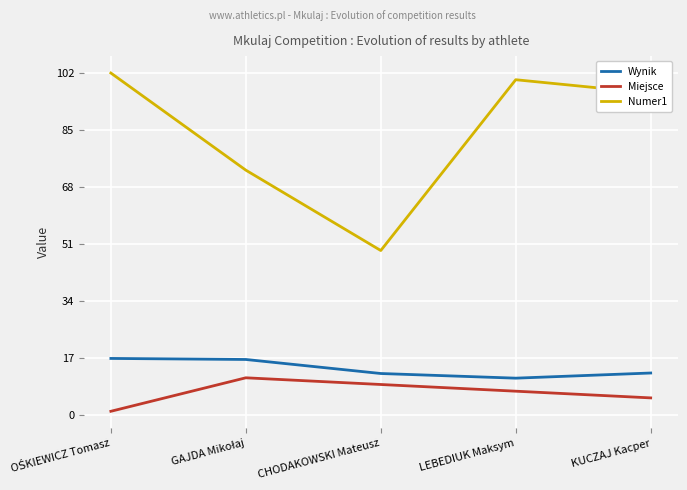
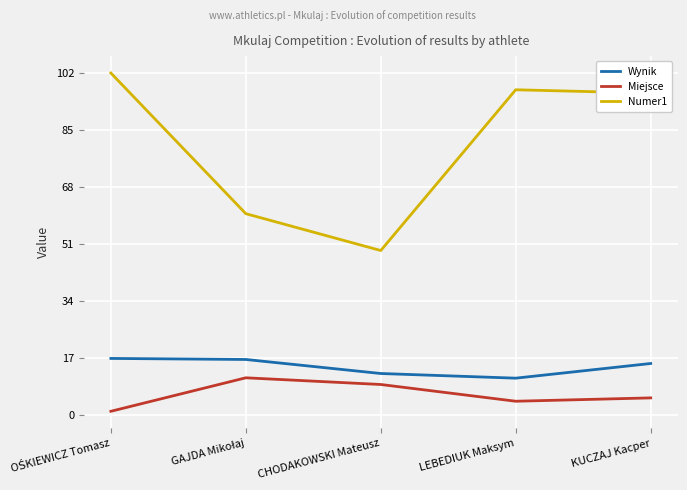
Numer1, GAJDA Mikołaj: 73 -> 60
Miejsce, LEBEDIUK Maksym: 7 -> 4
Numer1, LEBEDIUK Maksym: 100 -> 97
Wynik, KUCZAJ Kacper: 12 -> 15
